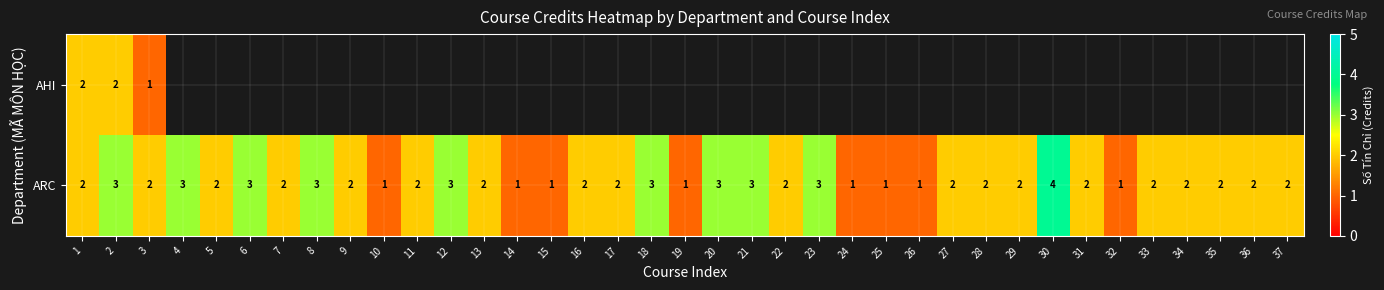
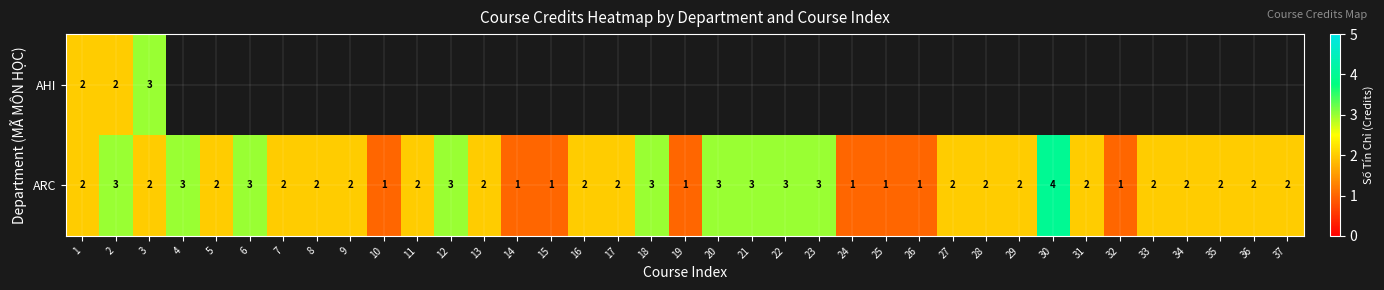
AHI, 3: 1 -> 3
ARC, 8: 3 -> 2
ARC, 22: 2 -> 3
